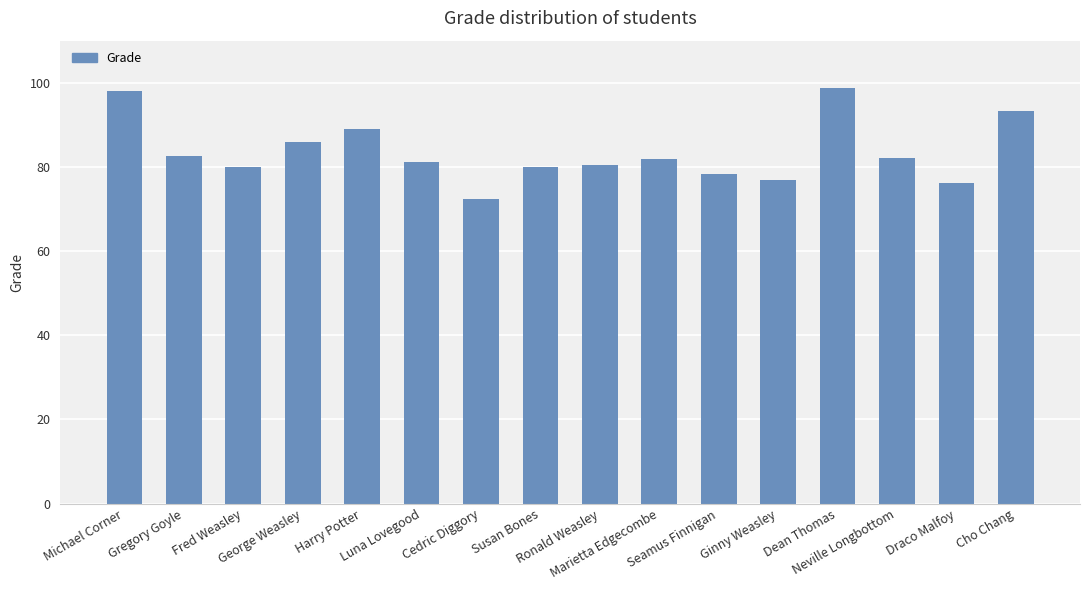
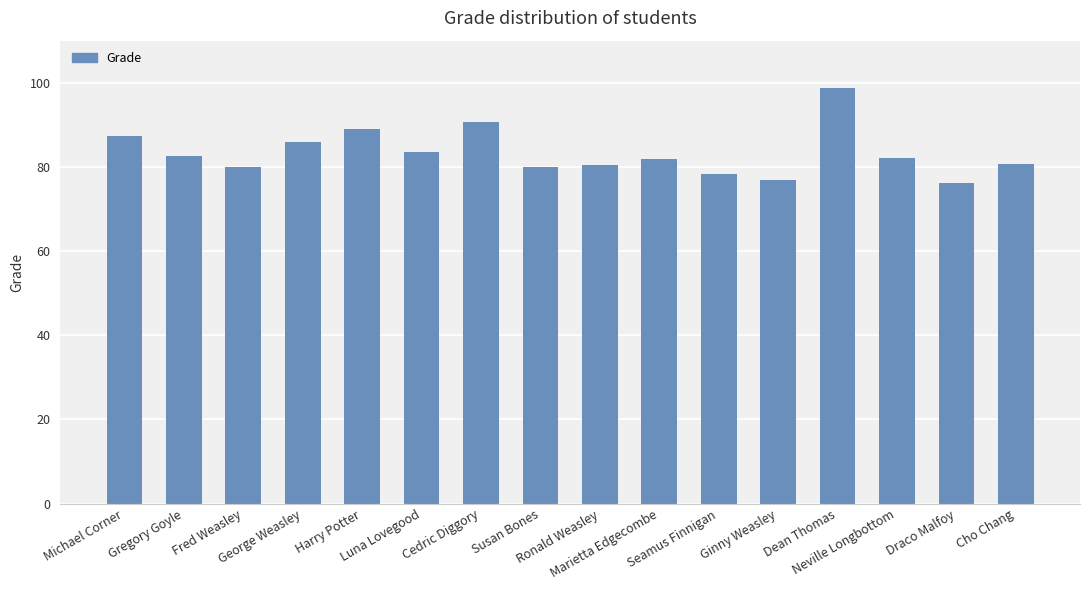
Michael Corner: 98 -> 87
Luna Lovegood: 81 -> 84
Cedric Diggory: 72 -> 91
Cho Chang: 93 -> 81
